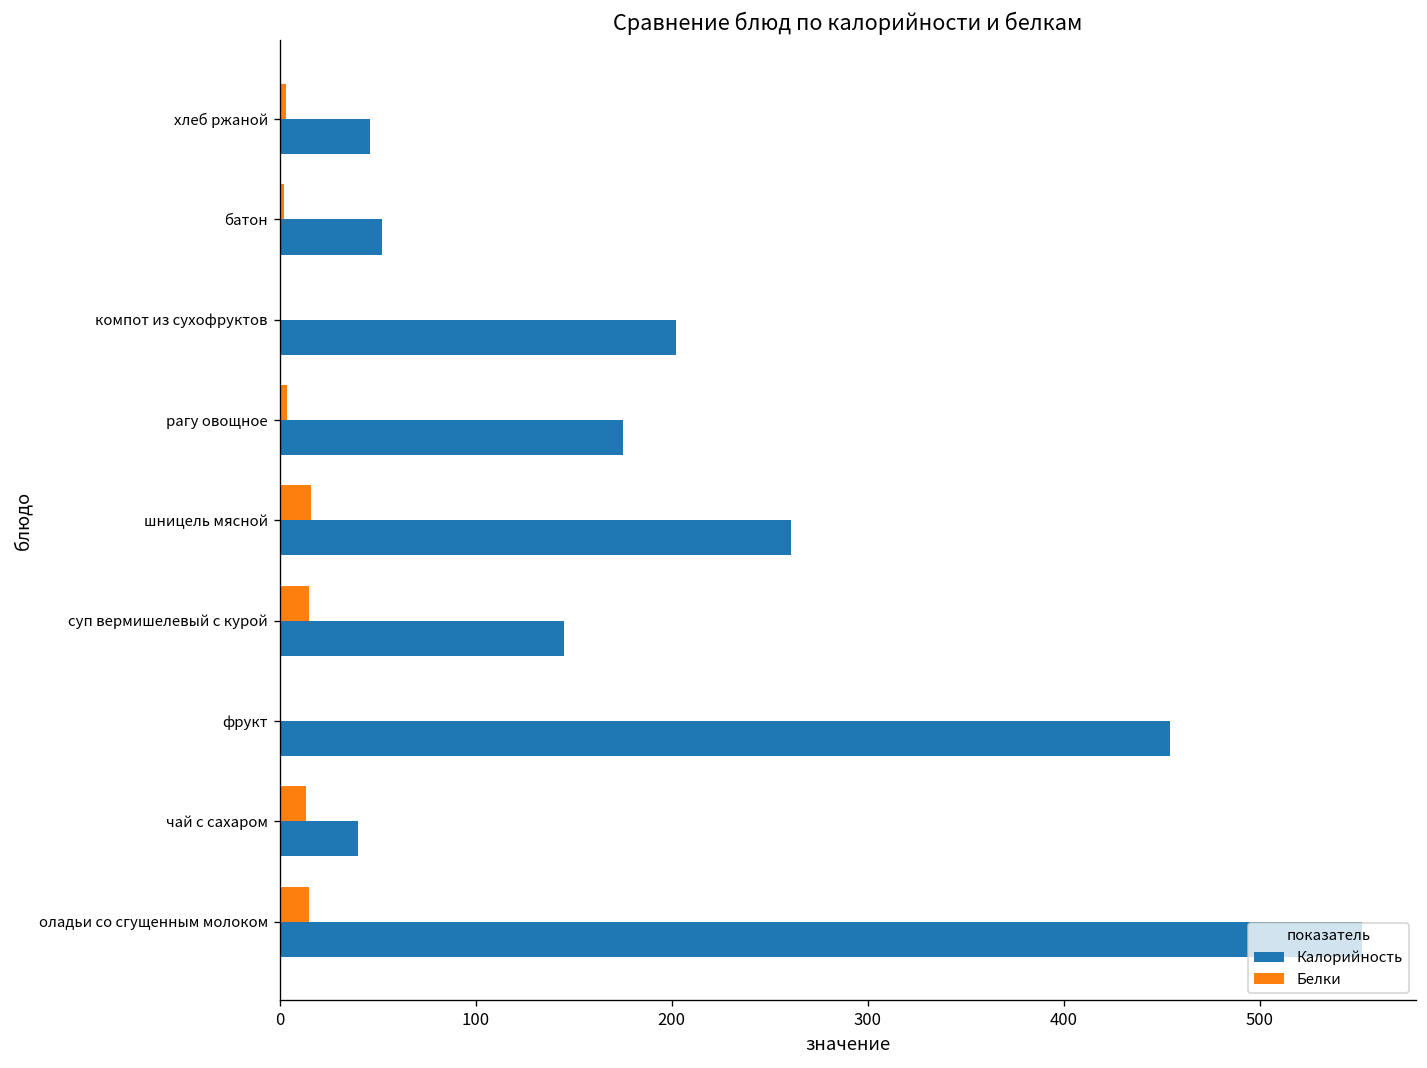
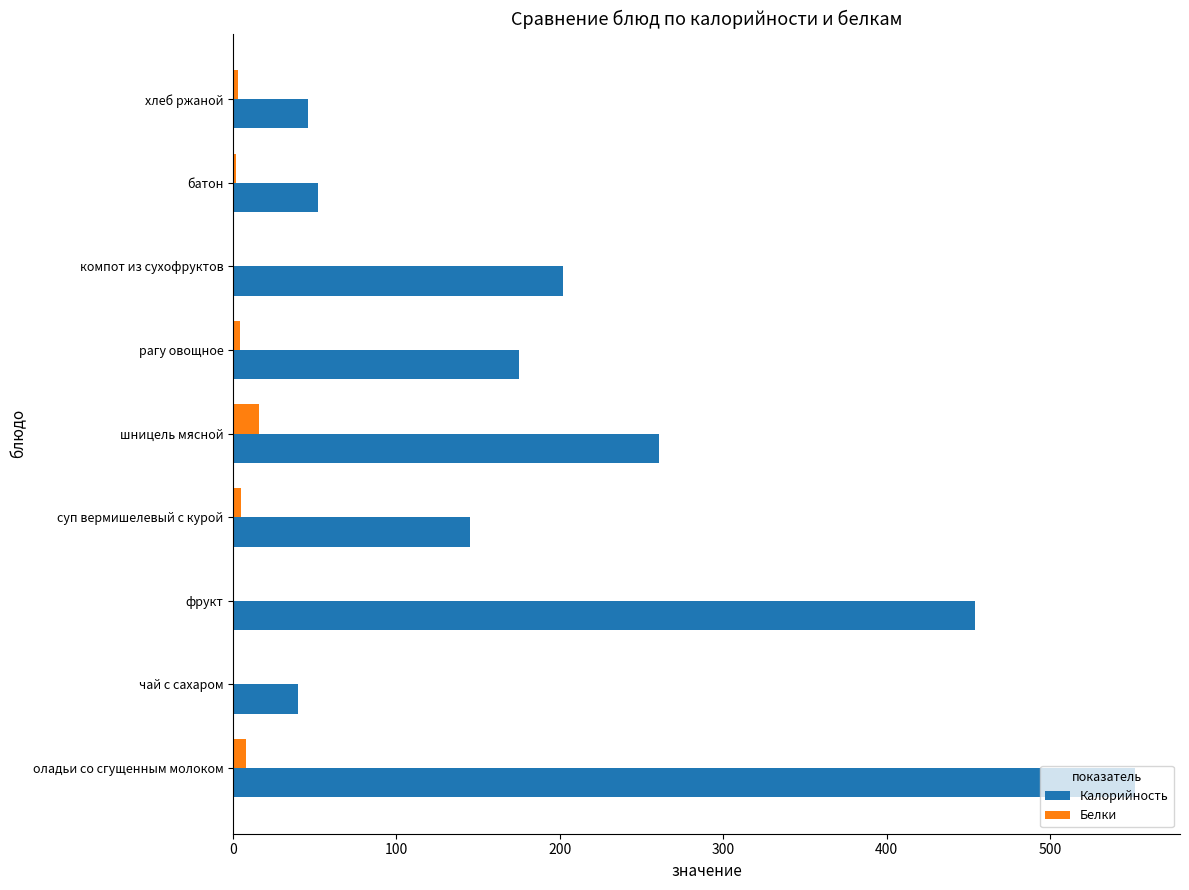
Белки, суп вермишелевый с курой: 15 -> 5
Белки, чай с сахаром: 14 -> 0
Белки, оладьи со сгущенным молоком: 15 -> 8
